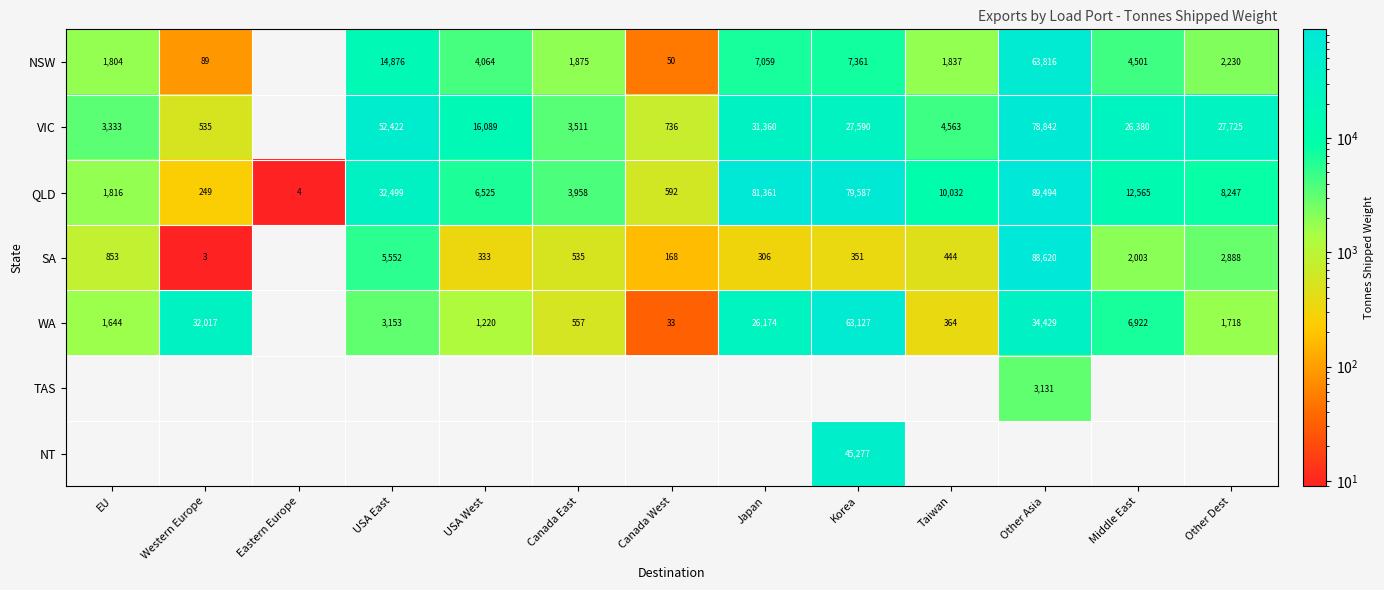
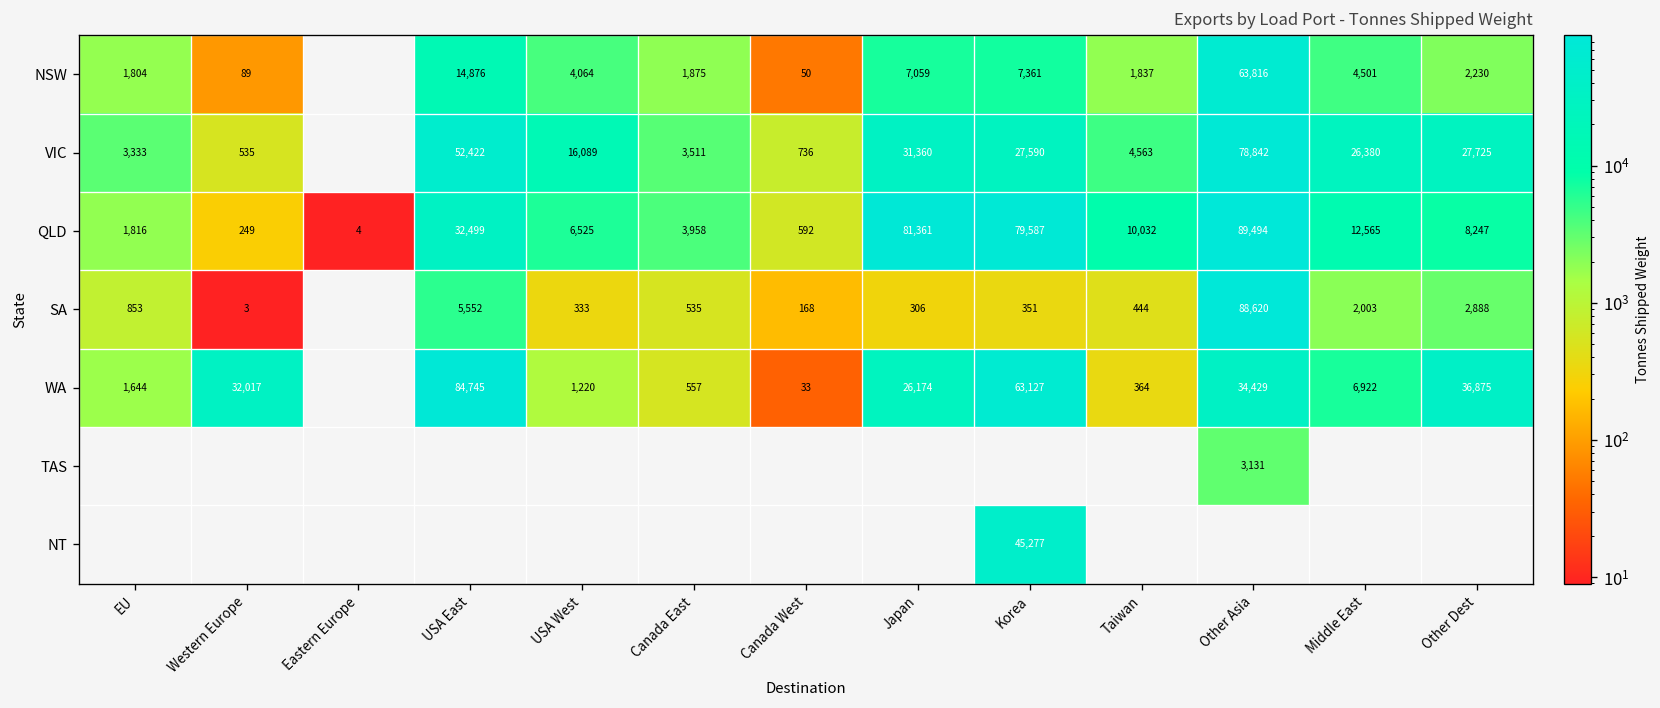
WA, USA East: 3,153 -> 84,745
WA, Other Dest: 1,718 -> 36,875
